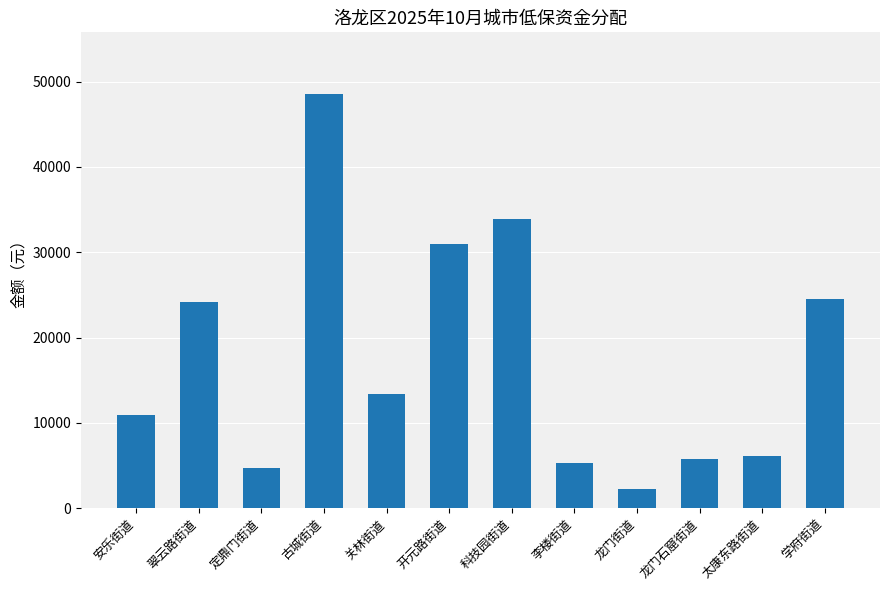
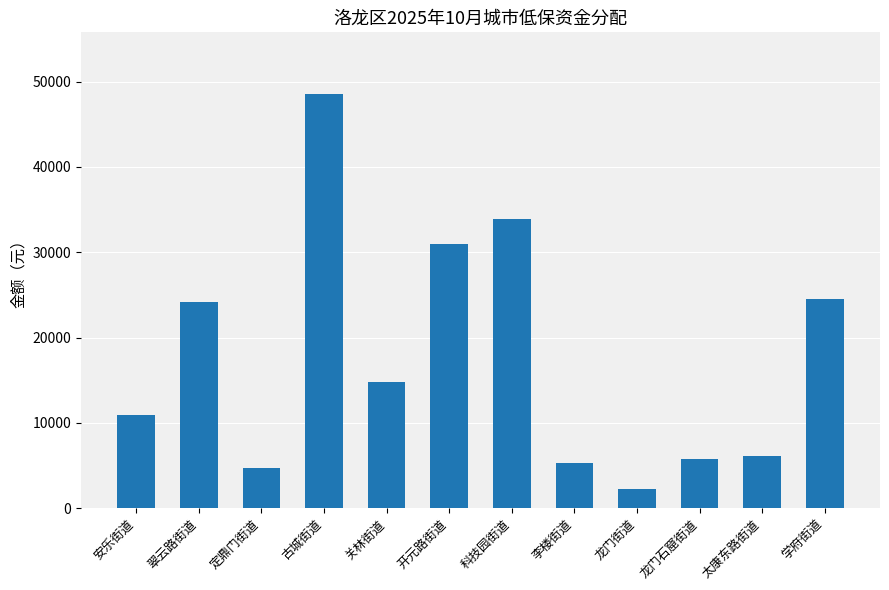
关林街道: 13000 -> 15000
